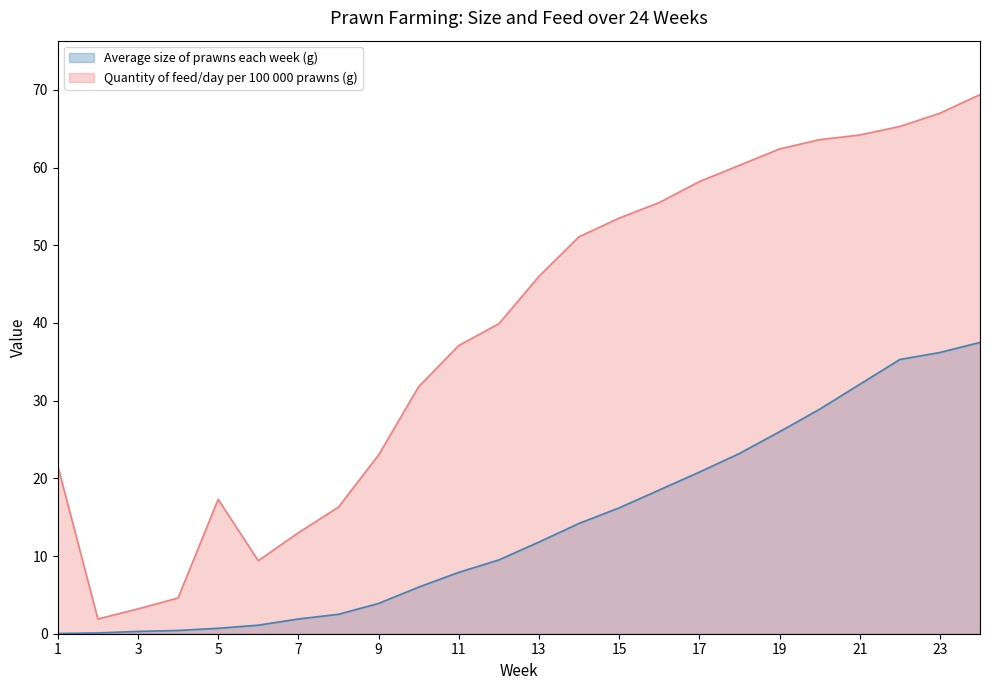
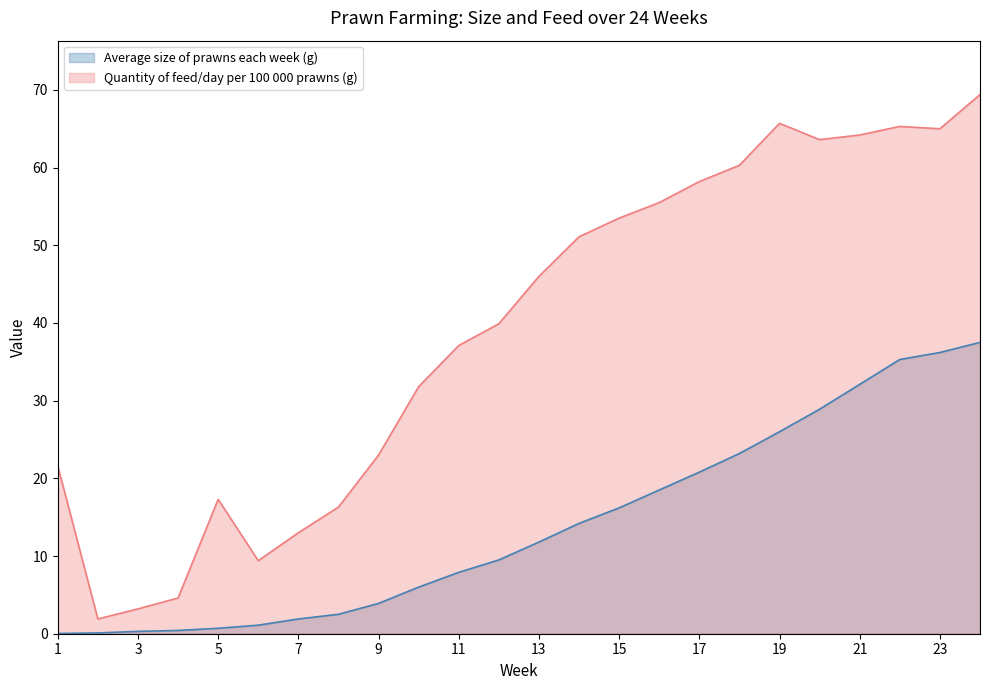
Quantity of feed/day per 100 000 prawns (g), 19: 62 -> 66
Quantity of feed/day per 100 000 prawns (g), 23: 67 -> 65
